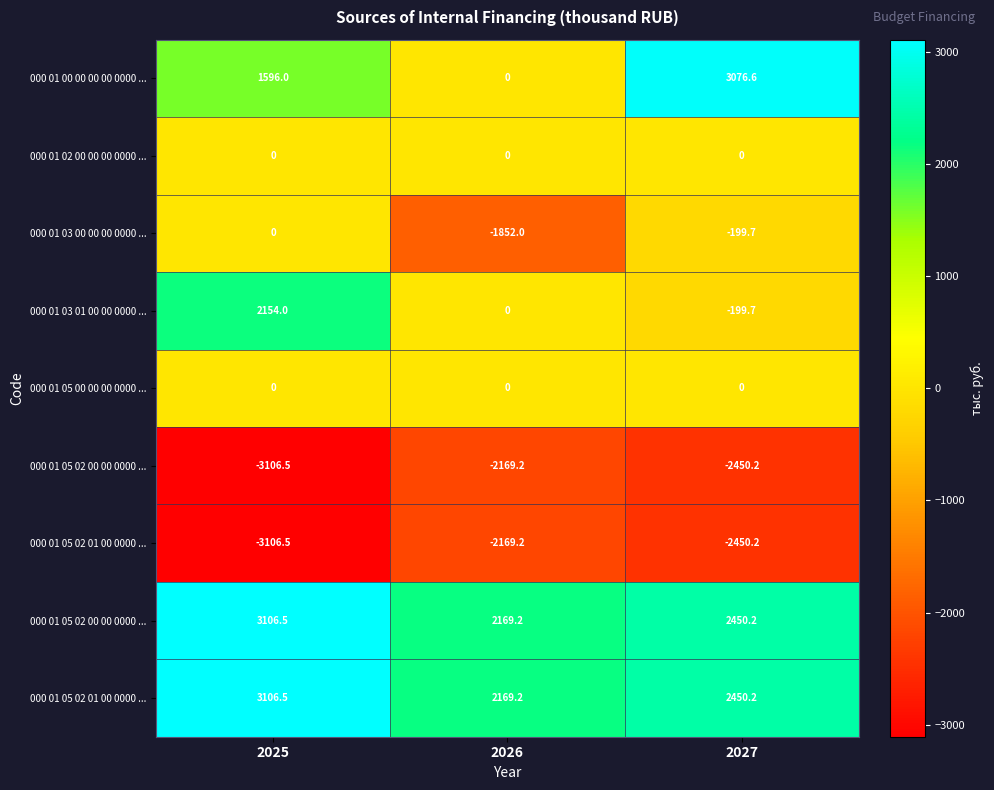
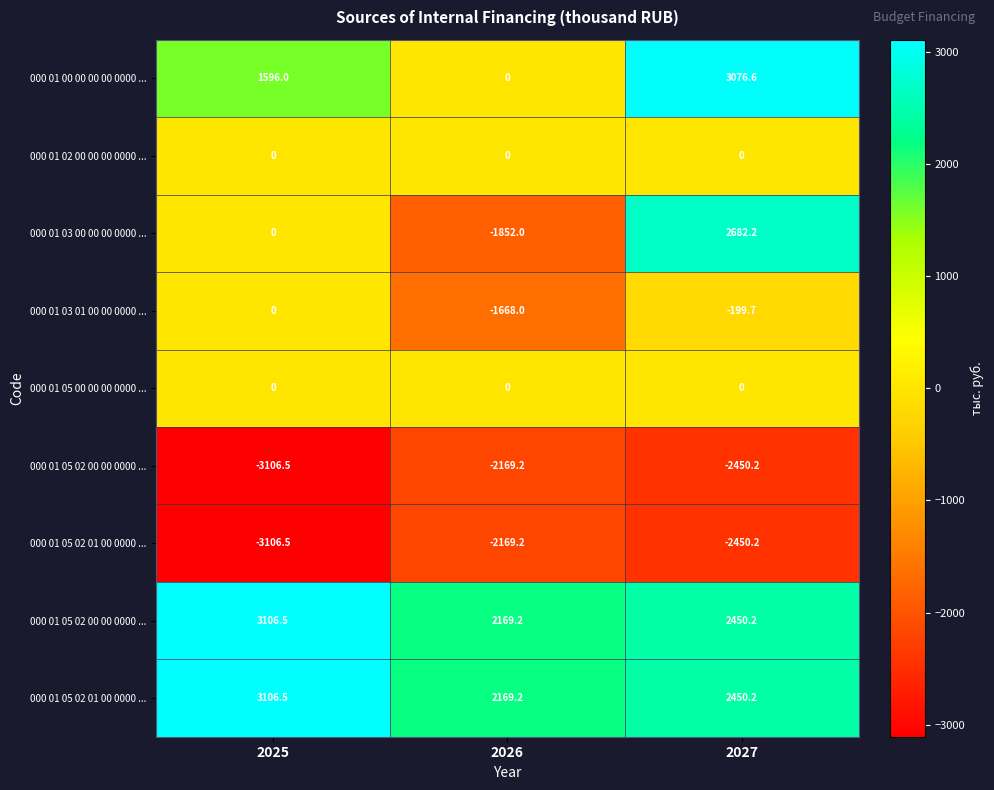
000 01 03 00 00 00 0000 ..., 2027: -199.7 -> 2682.2
000 01 03 01 00 00 0000 ..., 2025: 2154.0 -> 0
000 01 03 01 00 00 0000 ..., 2026: 0 -> -1668.0
